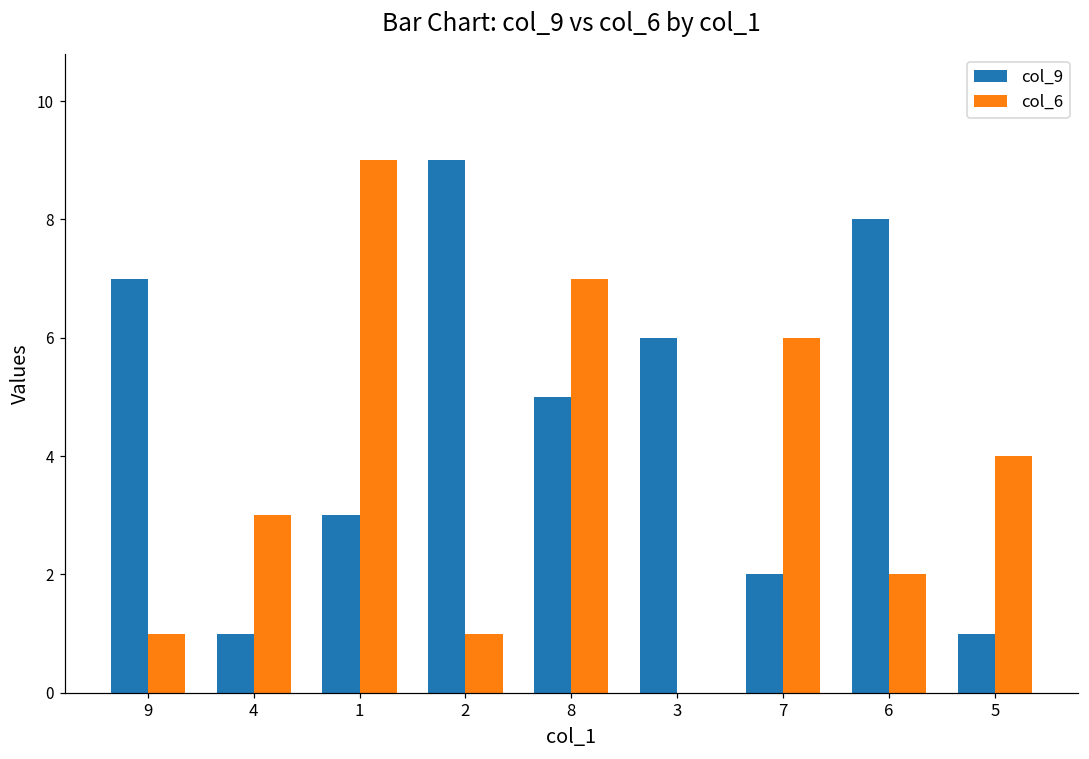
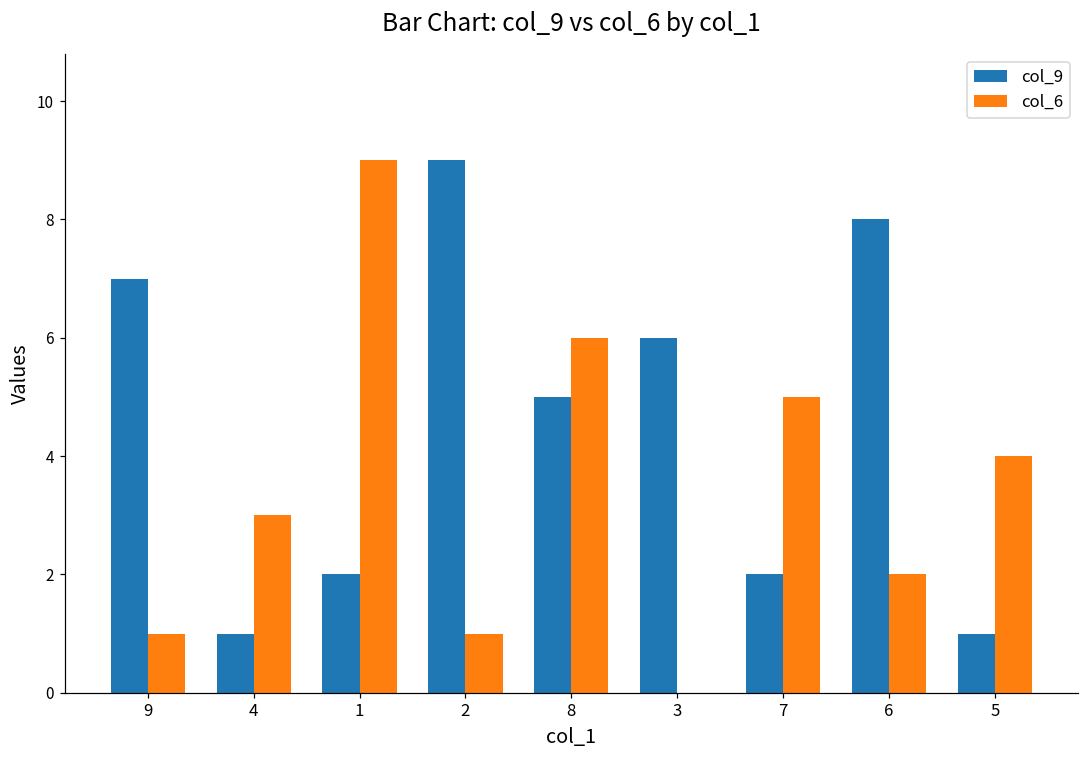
col_9, 1: 3 -> 2
col_6, 8: 7 -> 6
col_6, 7: 6 -> 5
